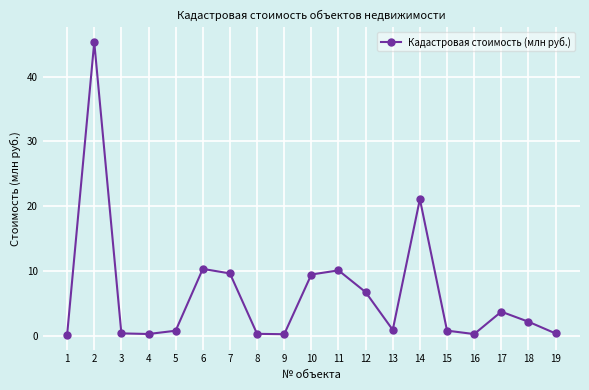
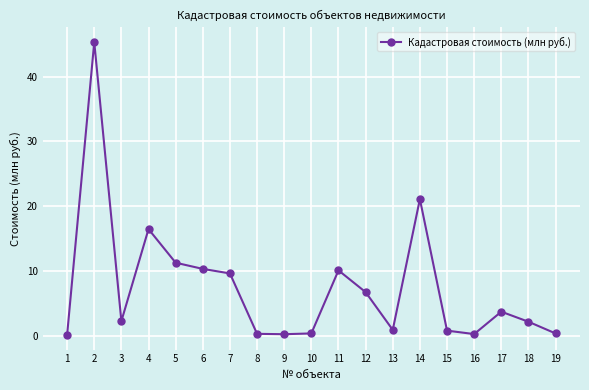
3: 0 -> 2
4: 0 -> 16
5: 1 -> 11
10: 9 -> 0
